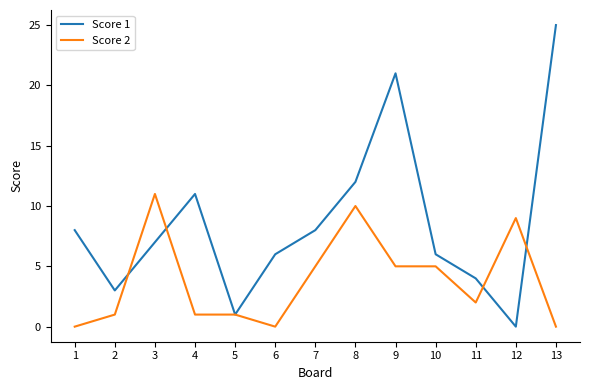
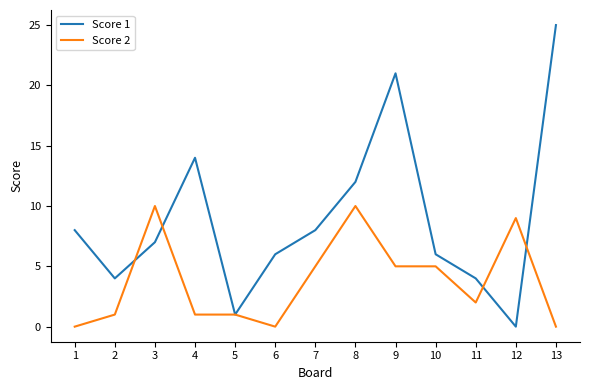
Score 1, 2: 3 -> 4
Score 2, 3: 11 -> 10
Score 1, 4: 11 -> 14
